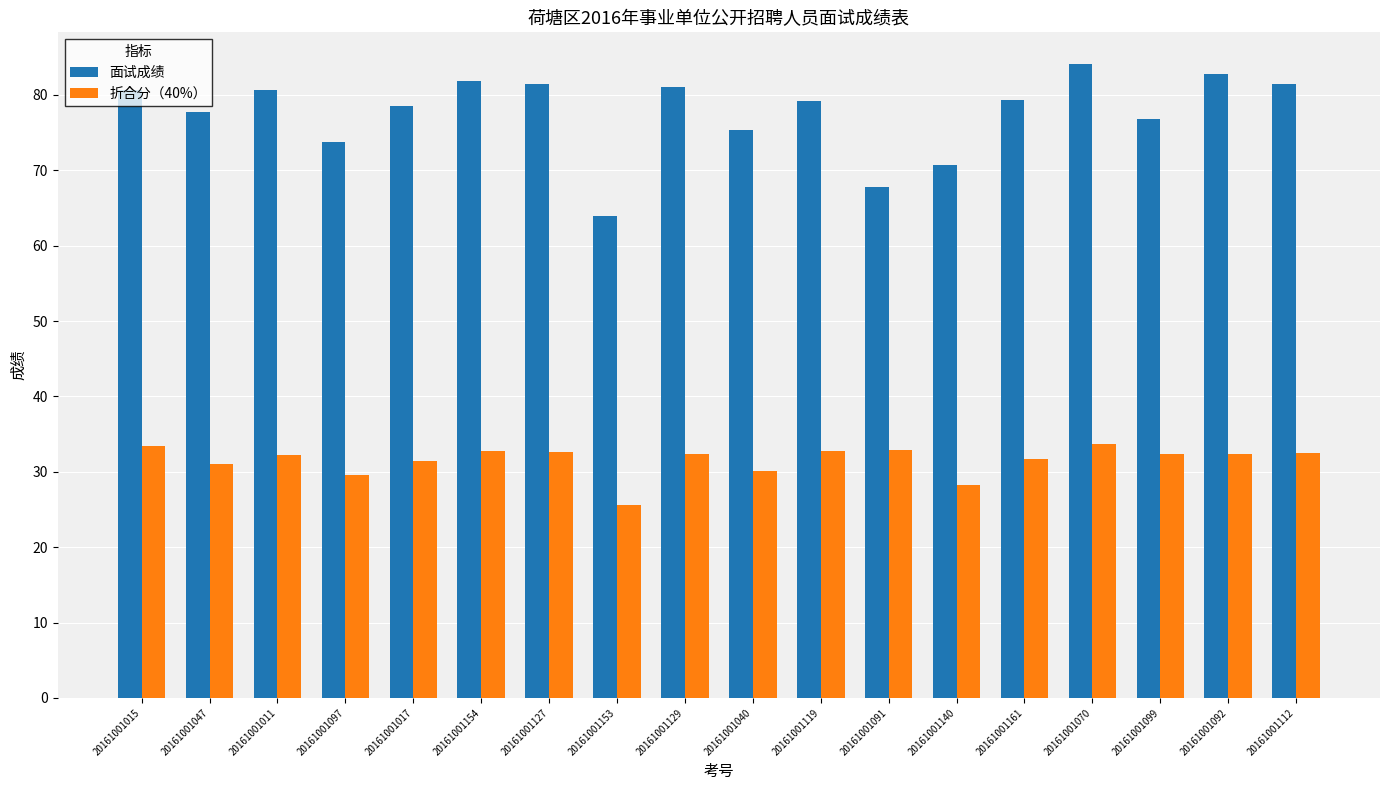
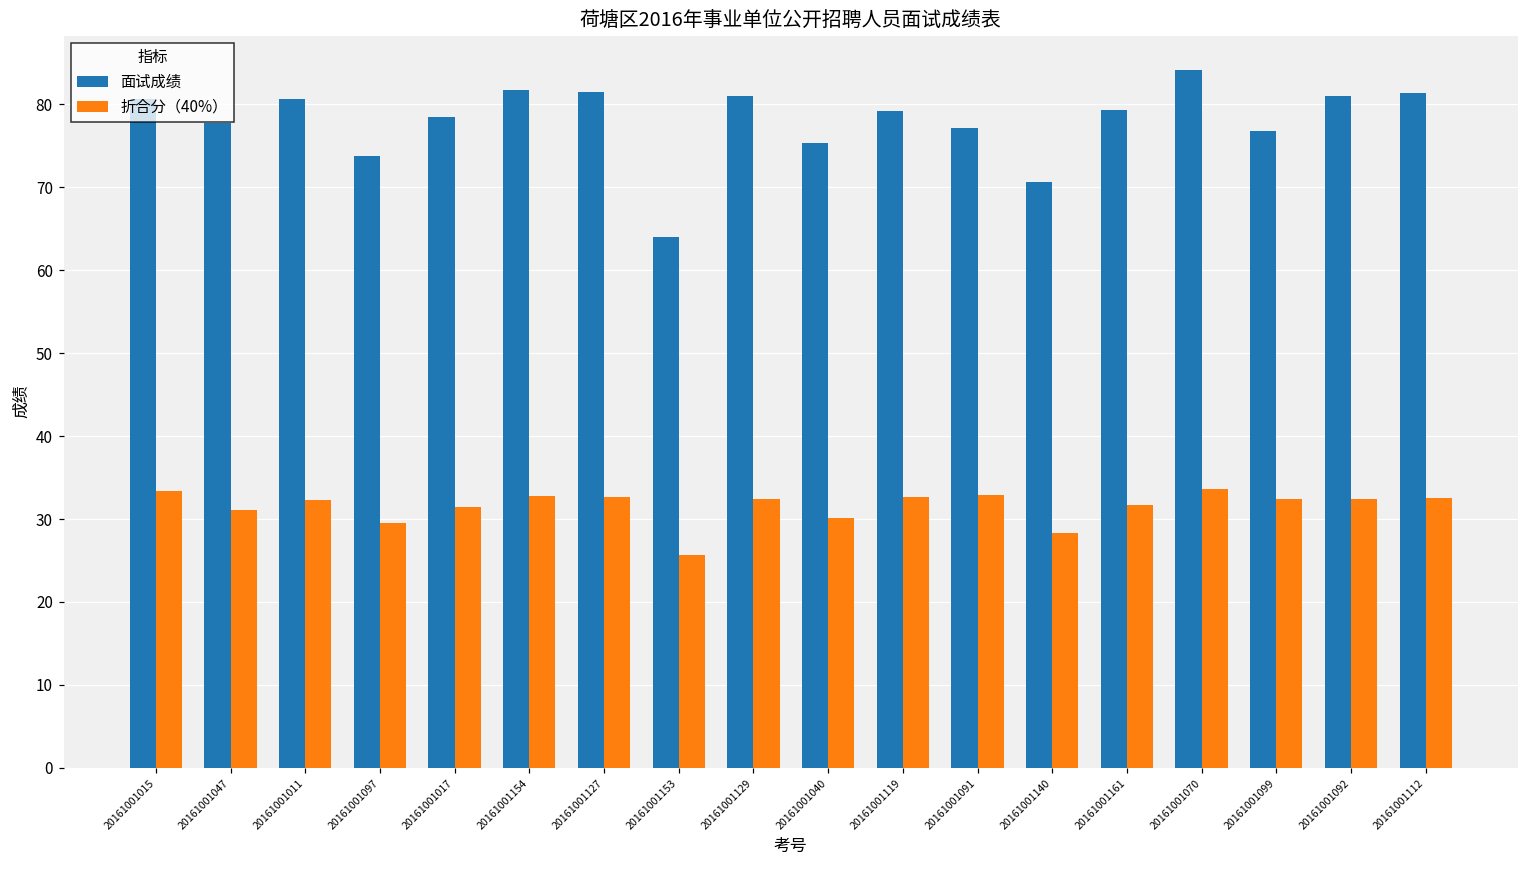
面试成绩, 20161001091: 68 -> 77
面试成绩, 20161001092: 83 -> 81
